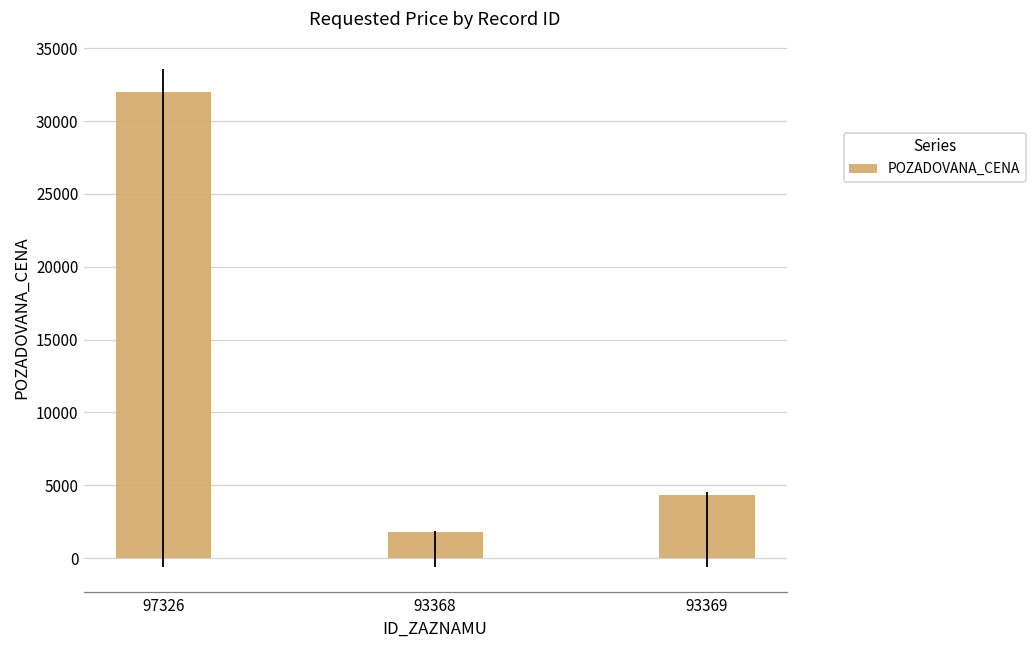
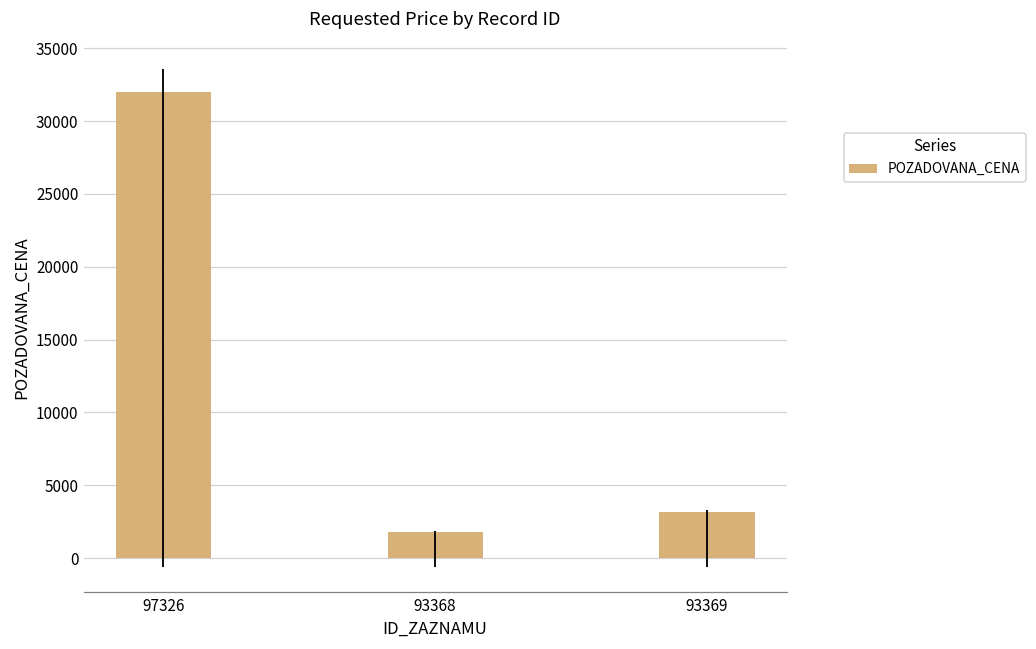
93369: 4400 -> 3200
